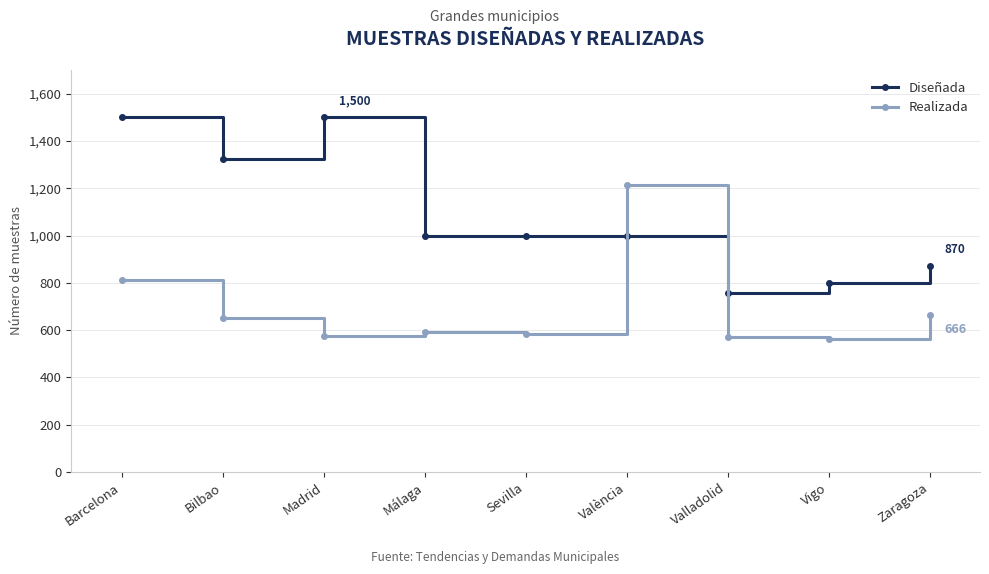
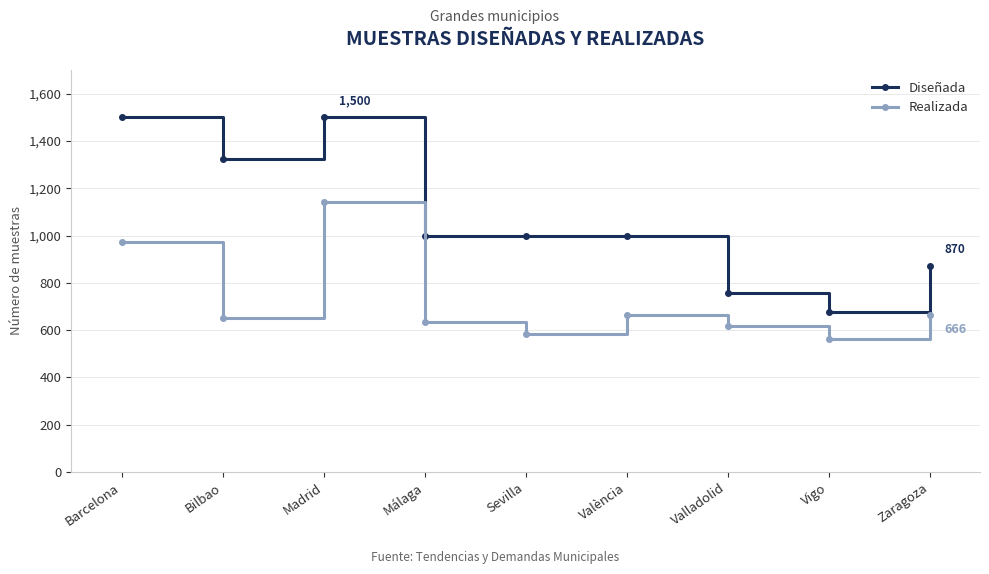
Realizada, Barcelona: 810 -> 970
Realizada, Madrid: 580 -> 1,140
Realizada, Málaga: 590 -> 640
Realizada, València: 1,210 -> 660
Realizada, Valladolid: 570 -> 620
Diseñada, Vigo: 800 -> 680
